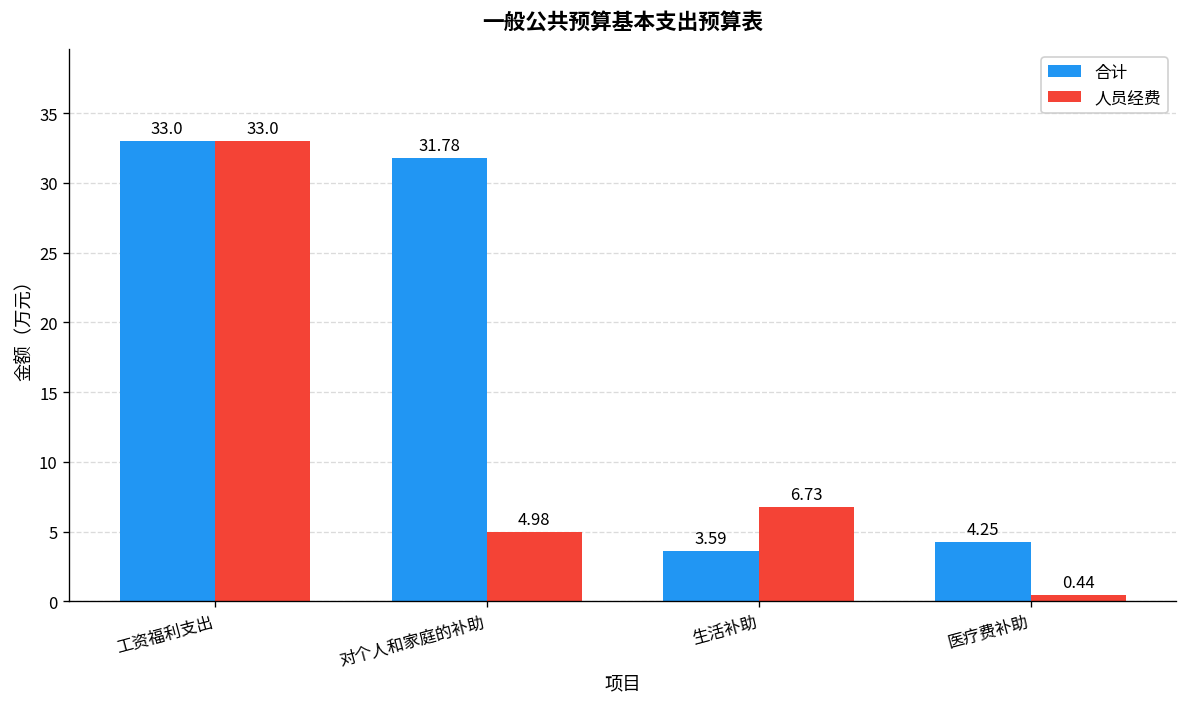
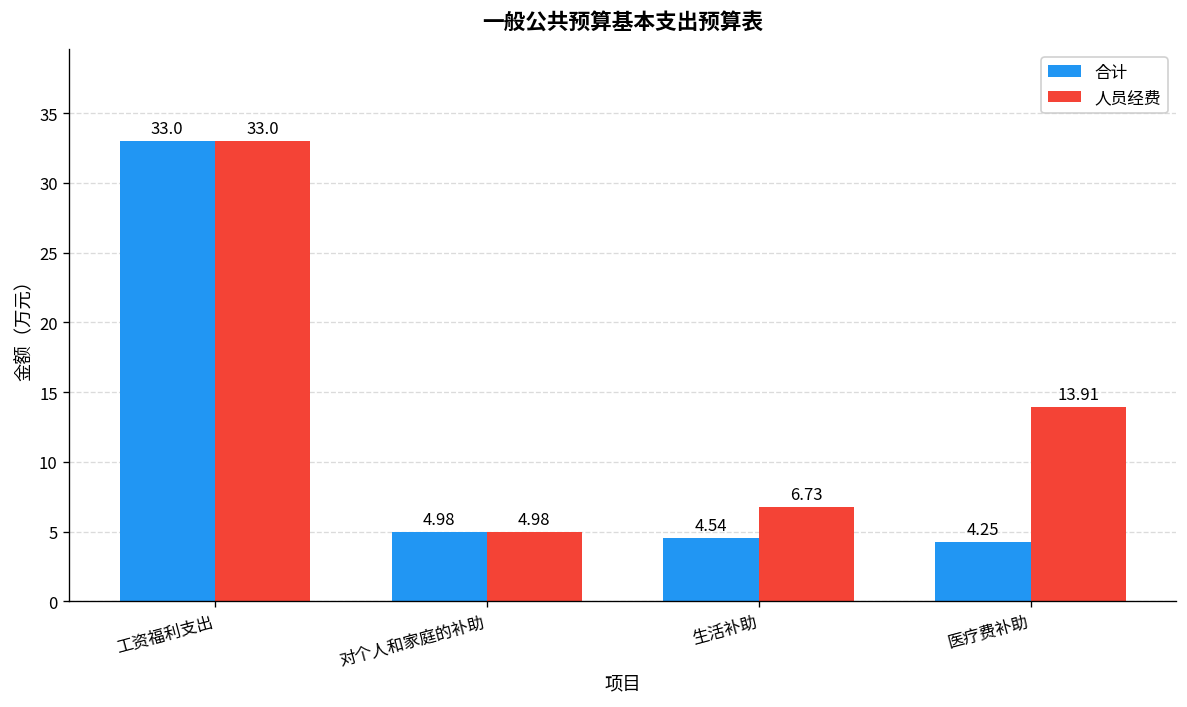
合计, 对个人和家庭的补助: 31.78 -> 4.98
合计, 生活补助: 3.59 -> 4.54
人员经费, 医疗费补助: 0.44 -> 13.91
